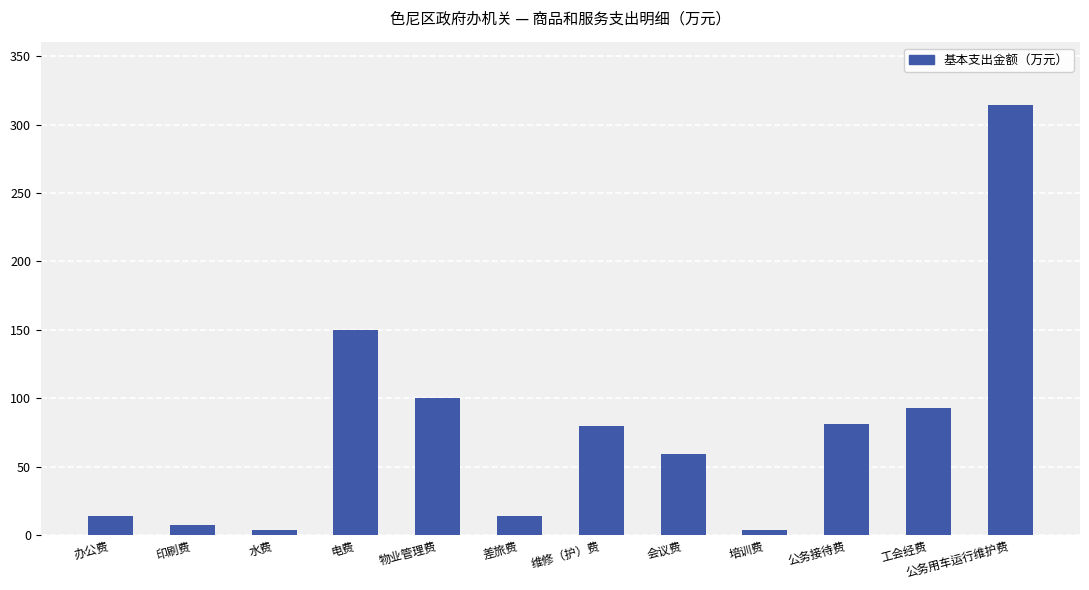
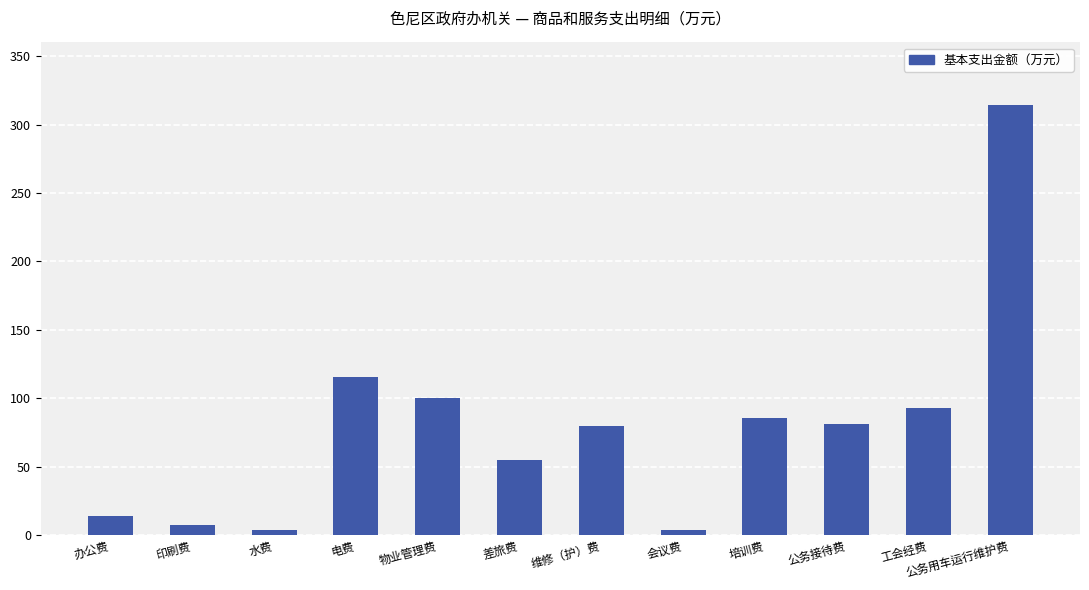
电费: 150 -> 116
差旅费: 14 -> 55
会议费: 59 -> 4
培训费: 4 -> 86
